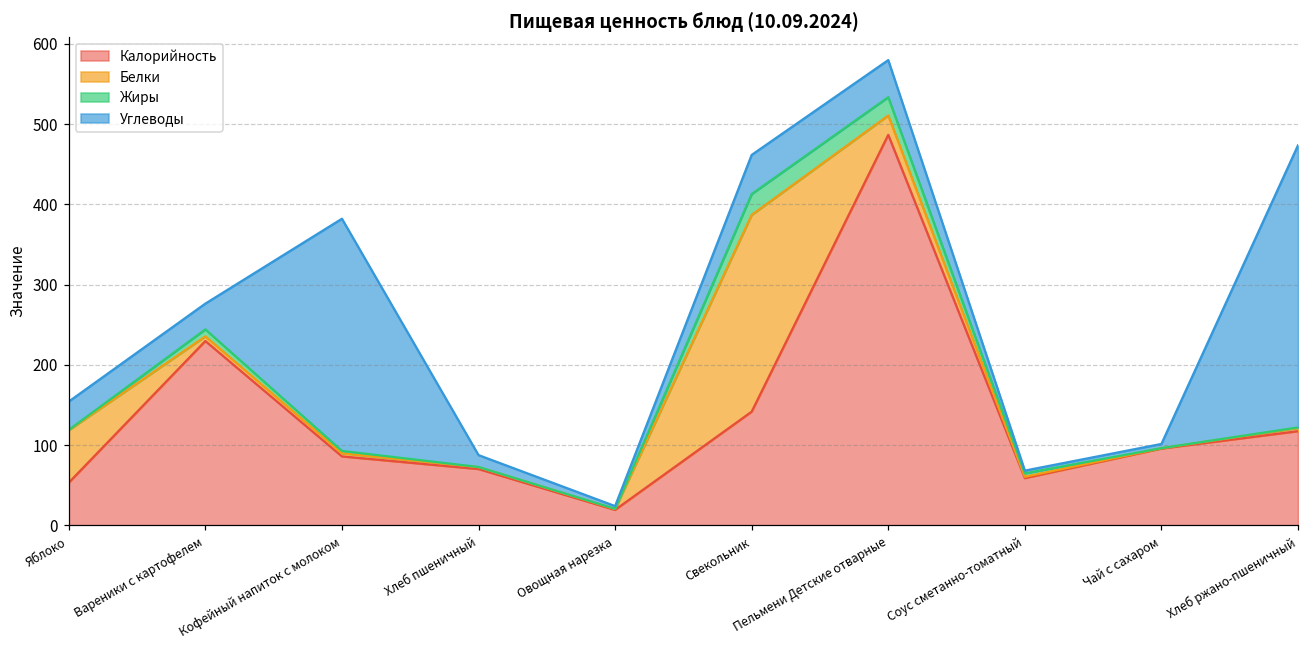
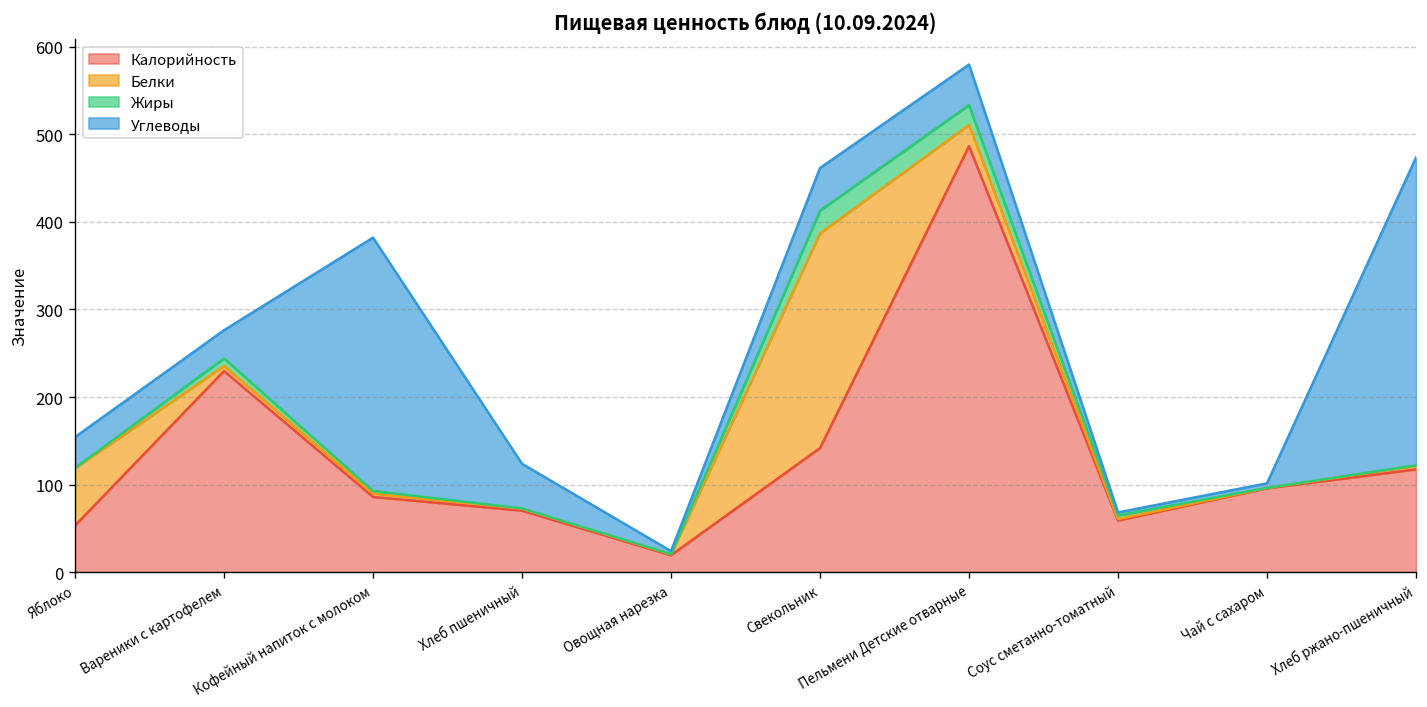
Углеводы, Хлеб пшеничный: 10 -> 50
